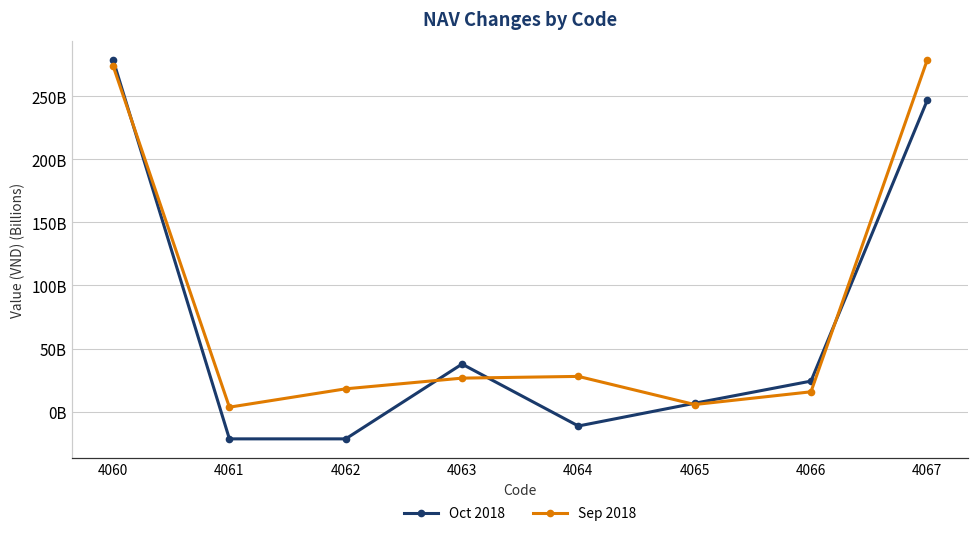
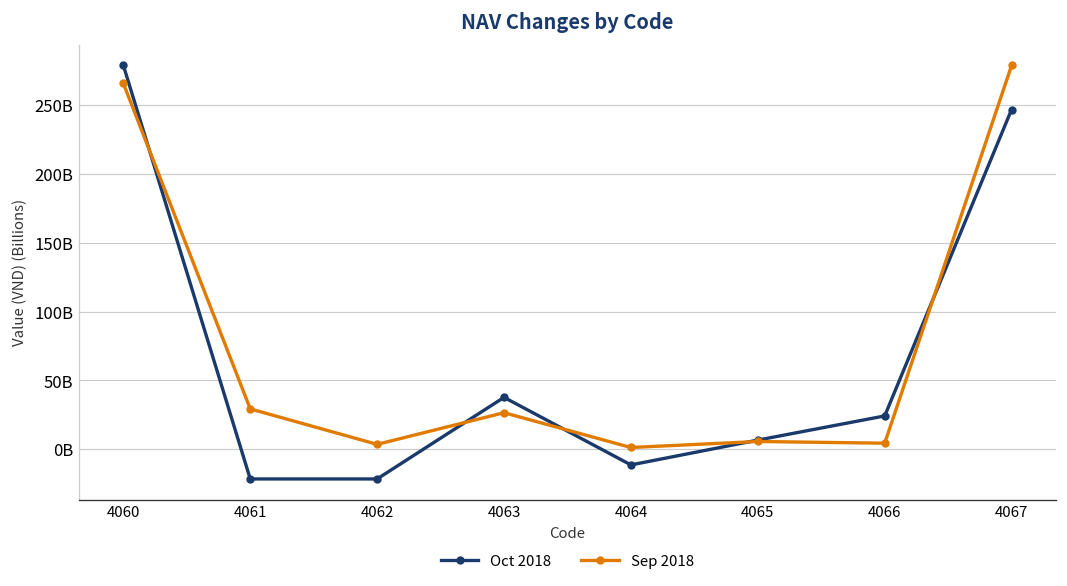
Sep 2018, 4060: 274000000000 -> 266000000000
Sep 2018, 4061: 4000000000 -> 29000000000
Sep 2018, 4062: 18000000000 -> 4000000000
Sep 2018, 4064: 28000000000 -> 1000000000
Sep 2018, 4066: 16000000000 -> 4000000000
